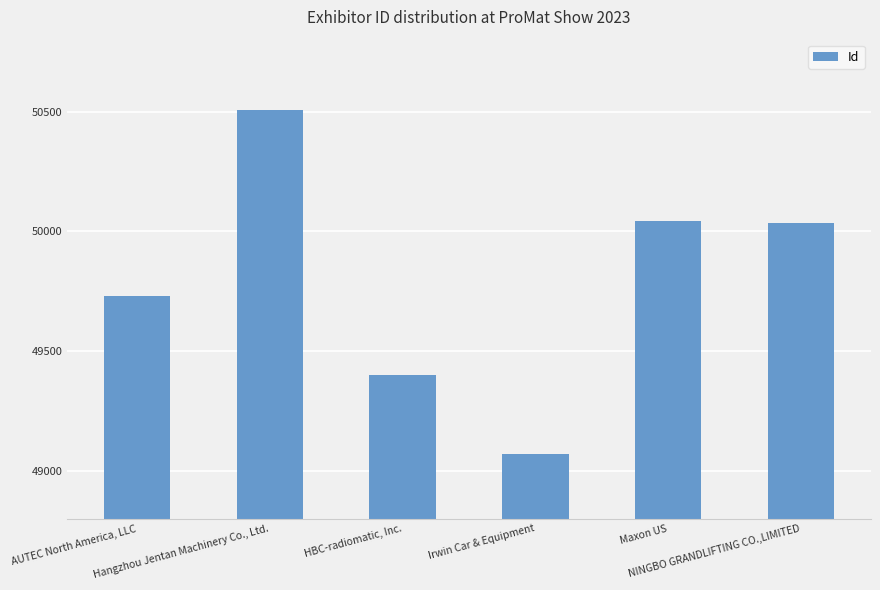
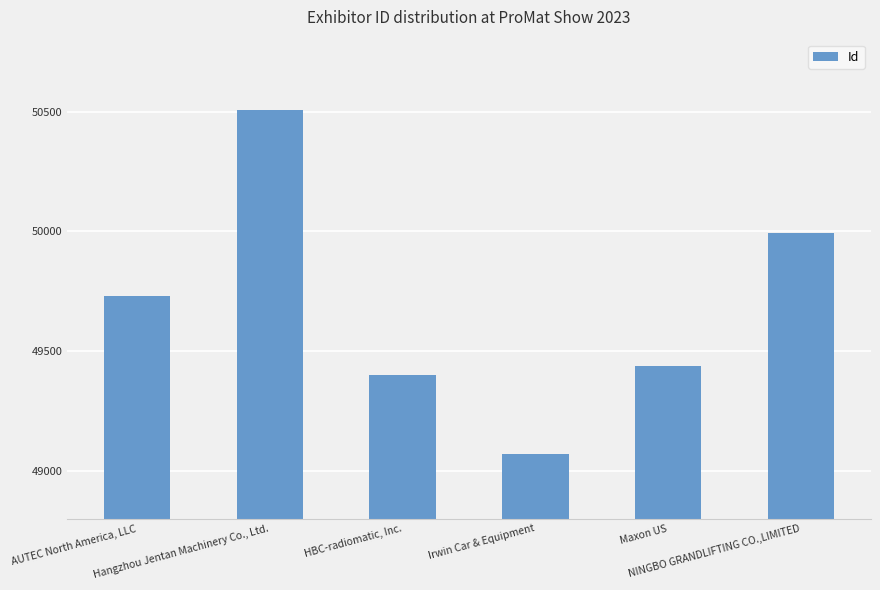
Maxon US: 50040 -> 49440
NINGBO GRANDLIFTING CO.,LIMITED: 50040 -> 49990
